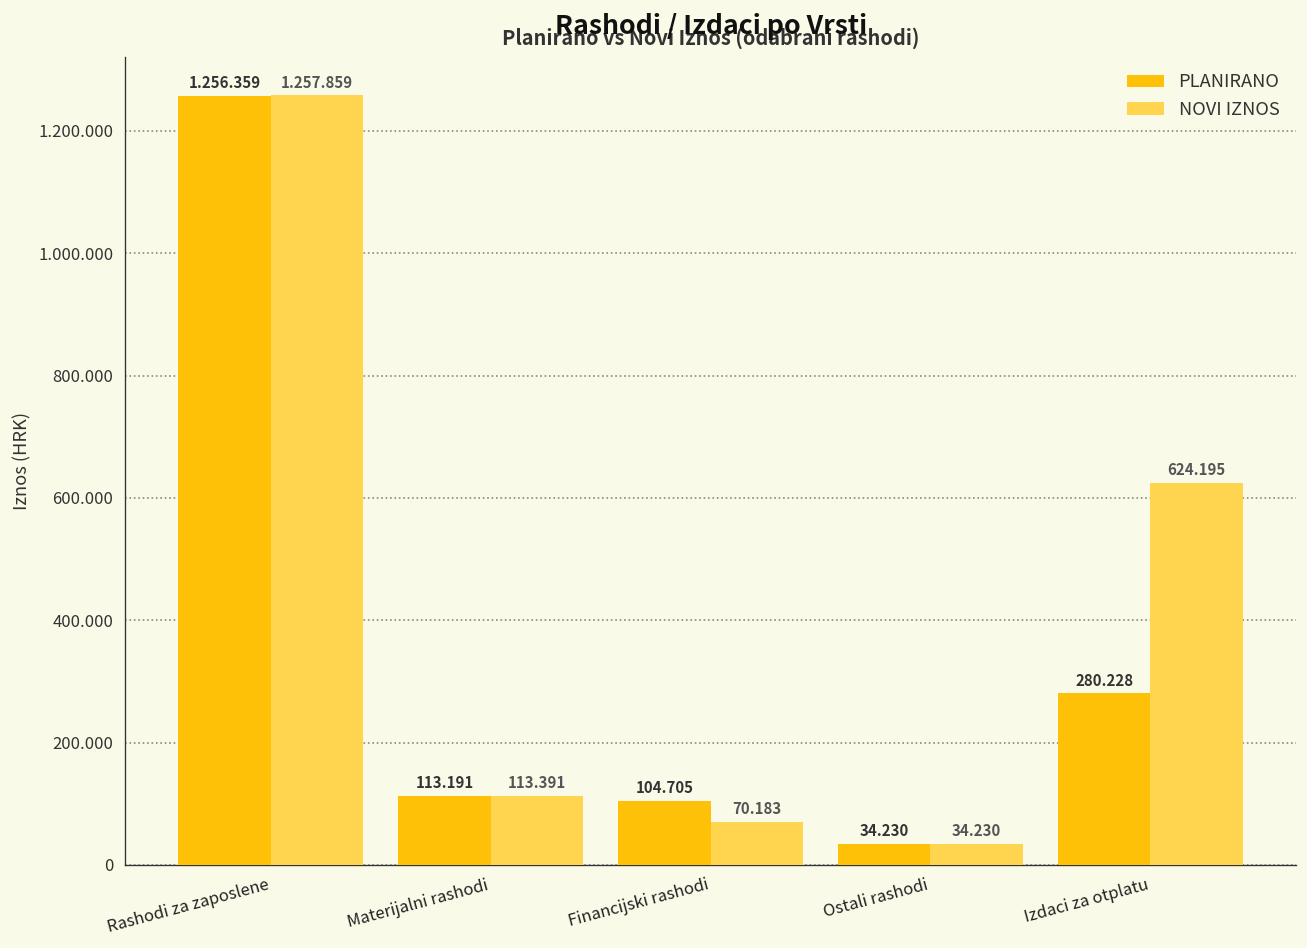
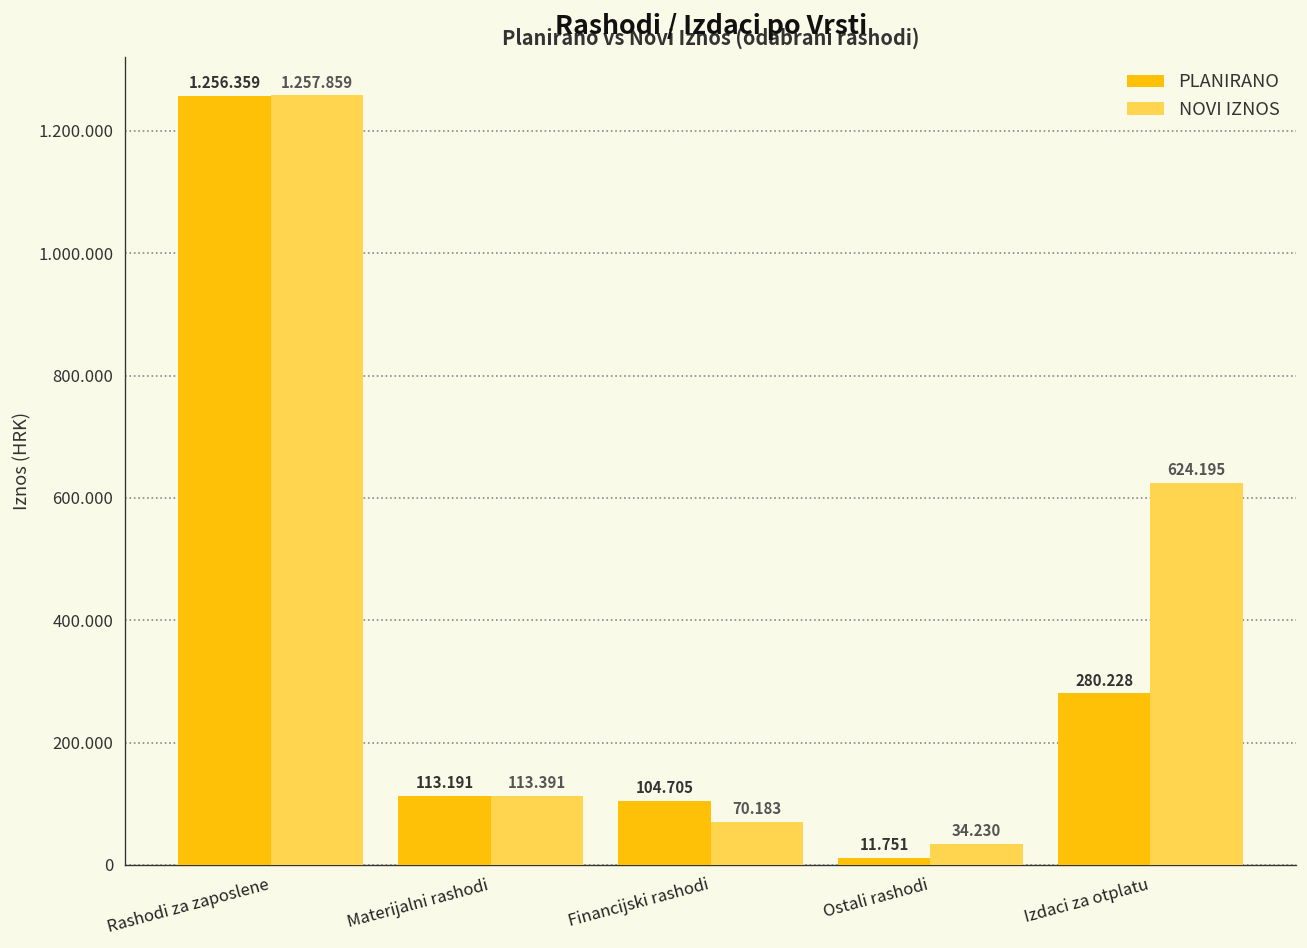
PLANIRANO, Ostali rashodi: 34.230 -> 11.751
